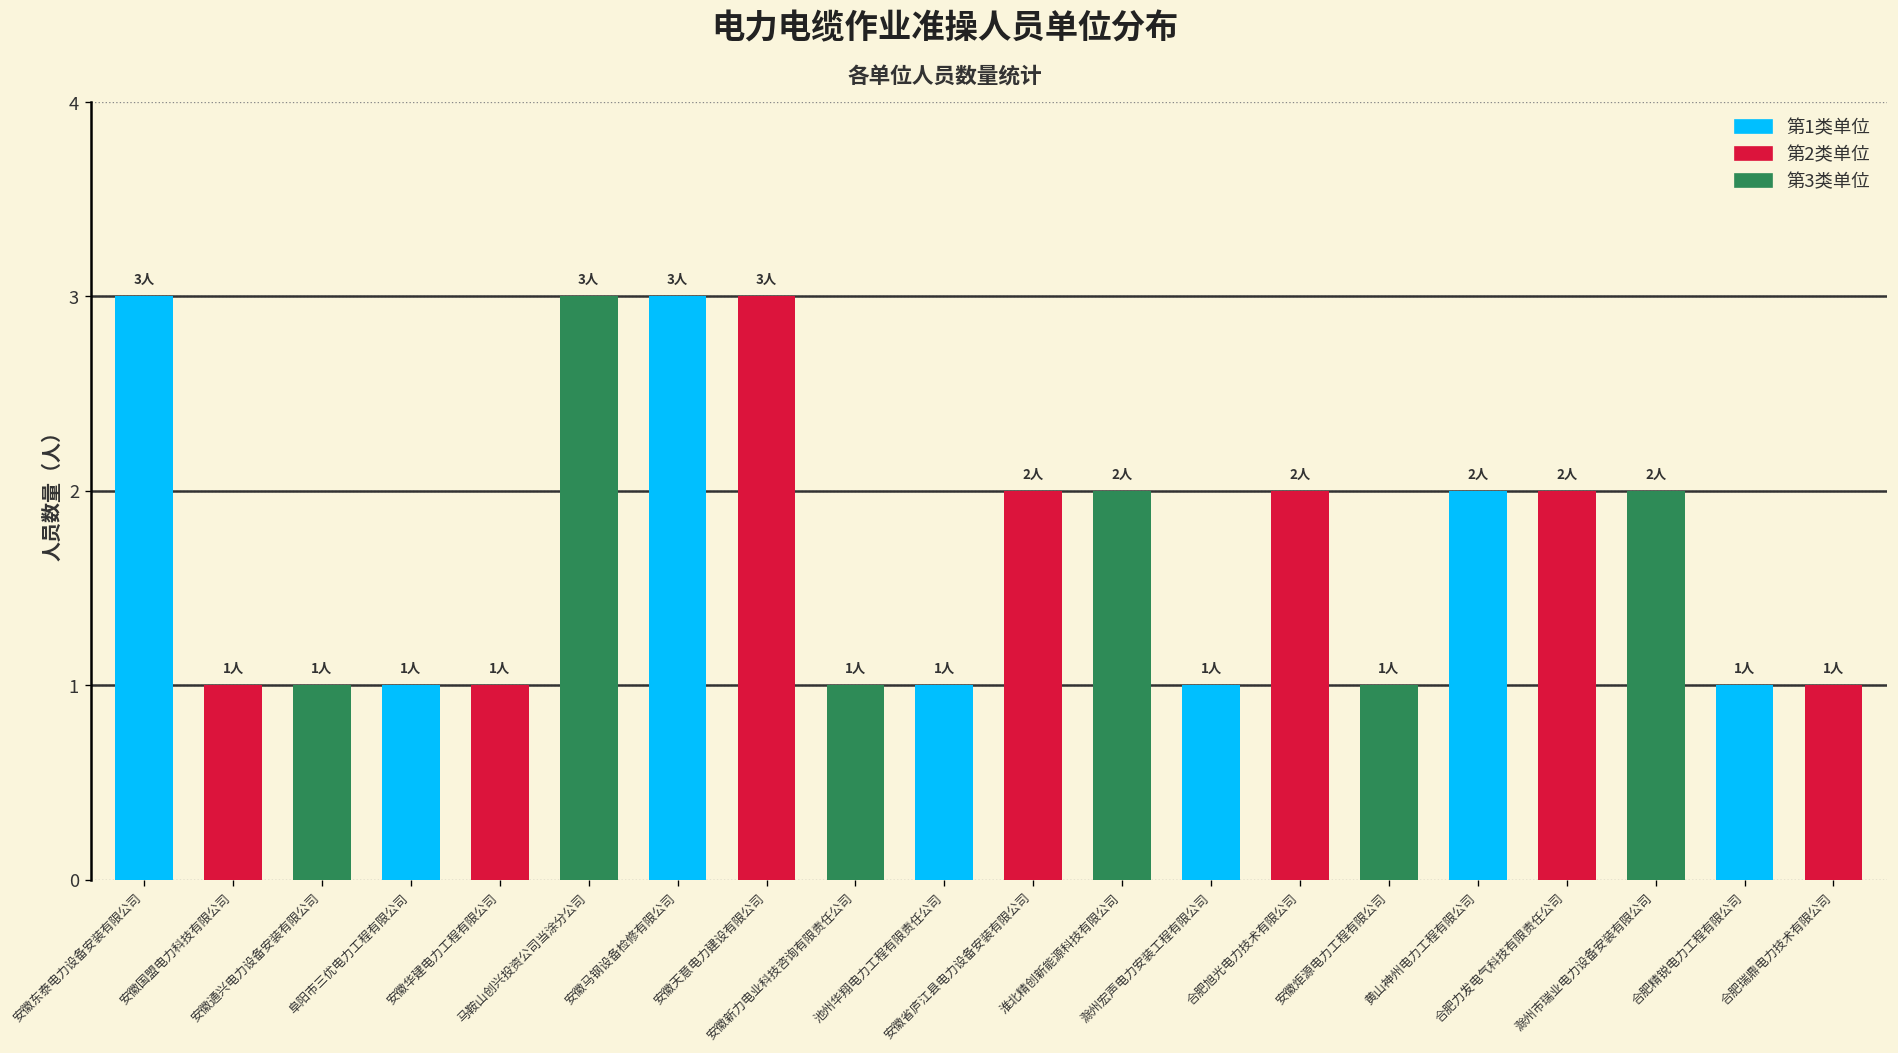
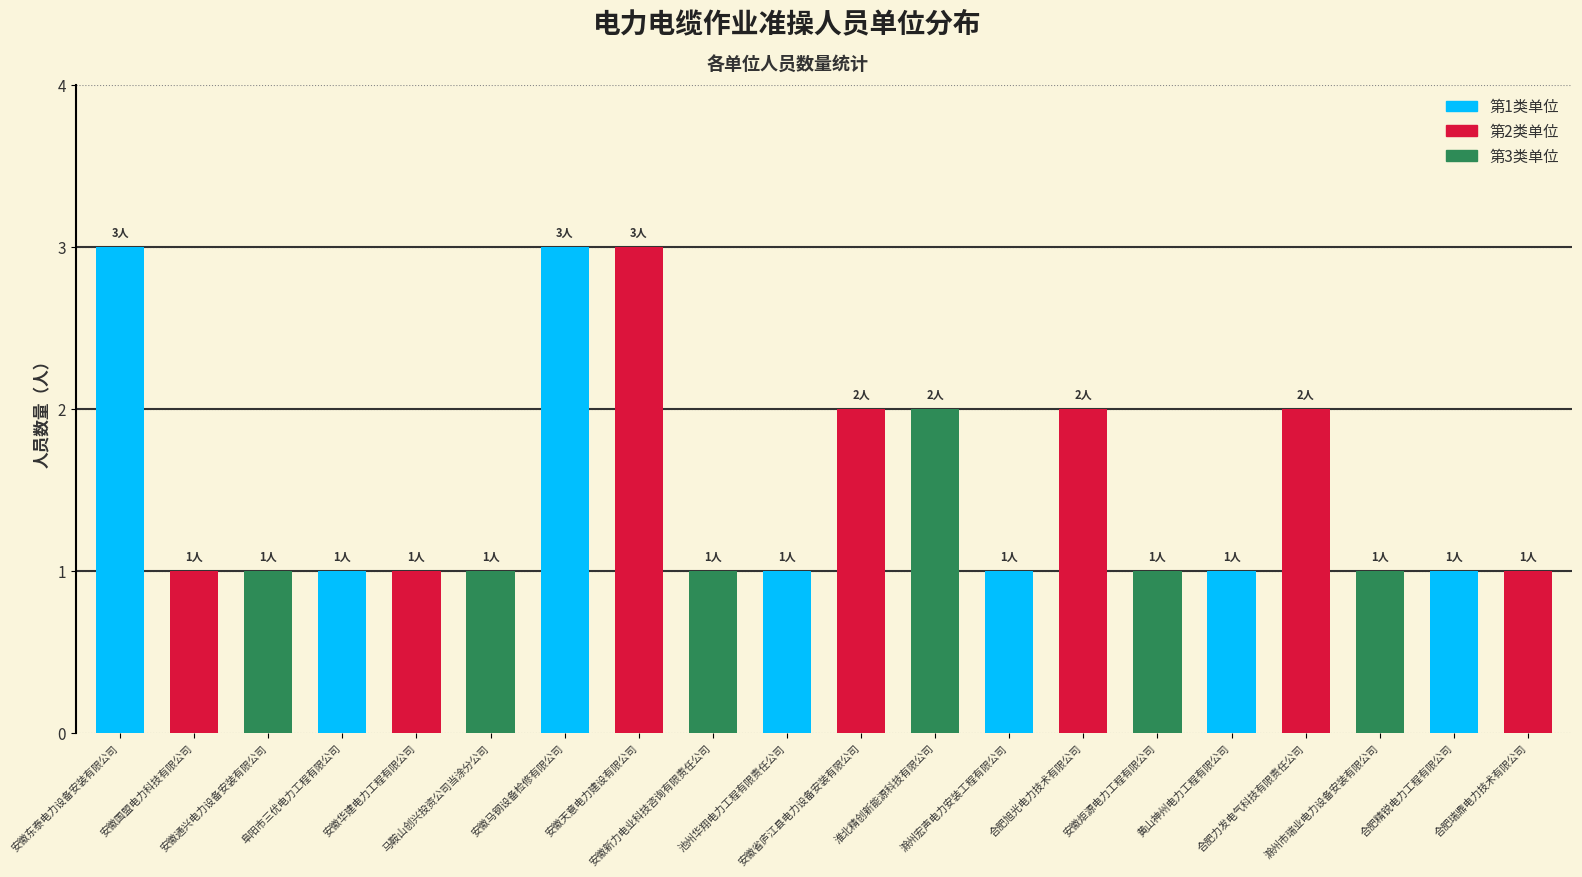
马鞍山创兴投资公司当涂分公司: 3人 -> 1人
黄山神州电力工程有限公司: 2人 -> 1人
滁州市瑞业电力设备安装有限公司: 2人 -> 1人
